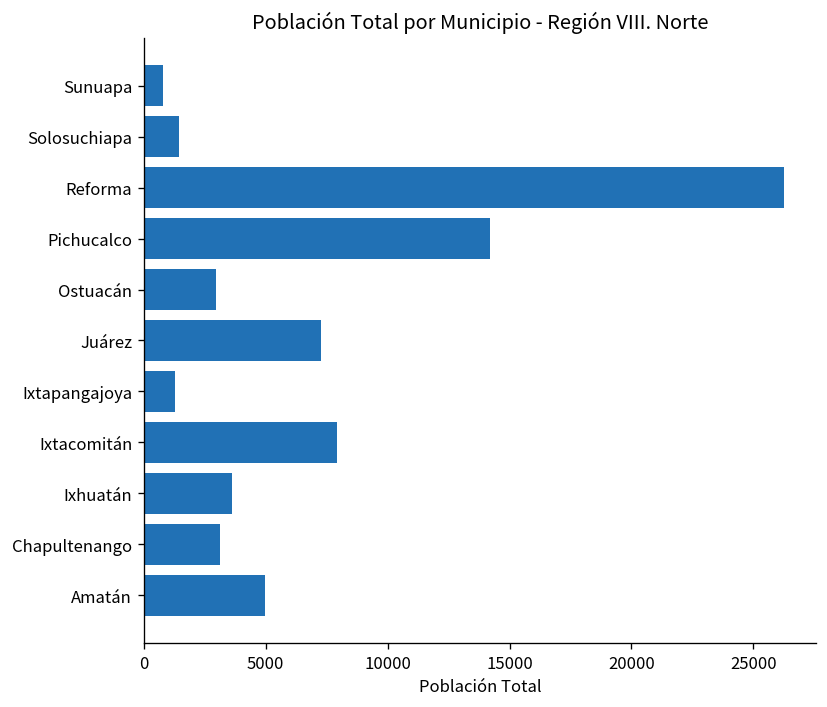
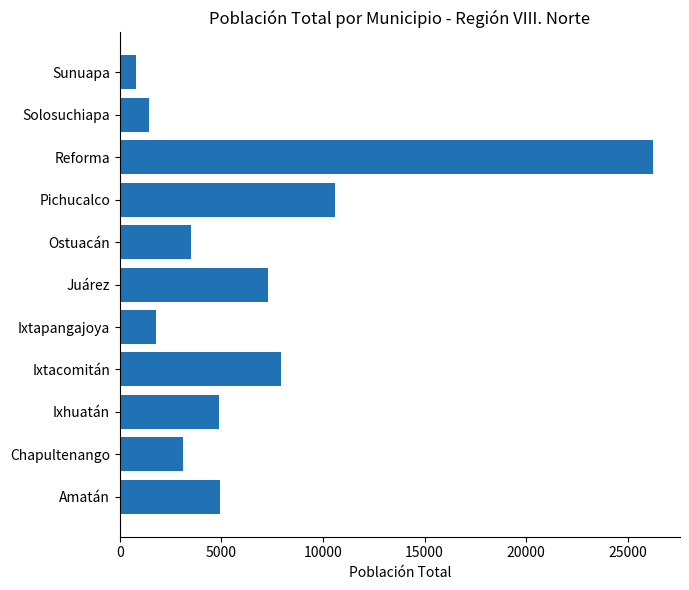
Pichucalco: 14200 -> 10600
Ostuacán: 3000 -> 3500
Ixtapangajoya: 1300 -> 1800
Ixhuatán: 3600 -> 4900
